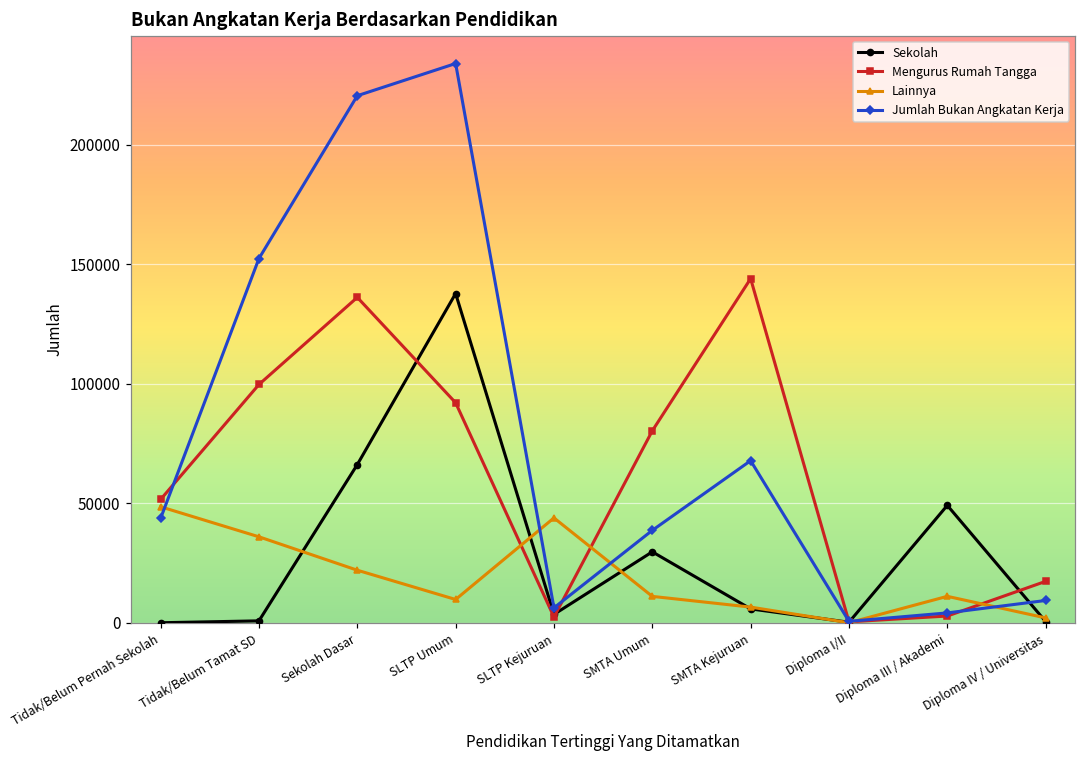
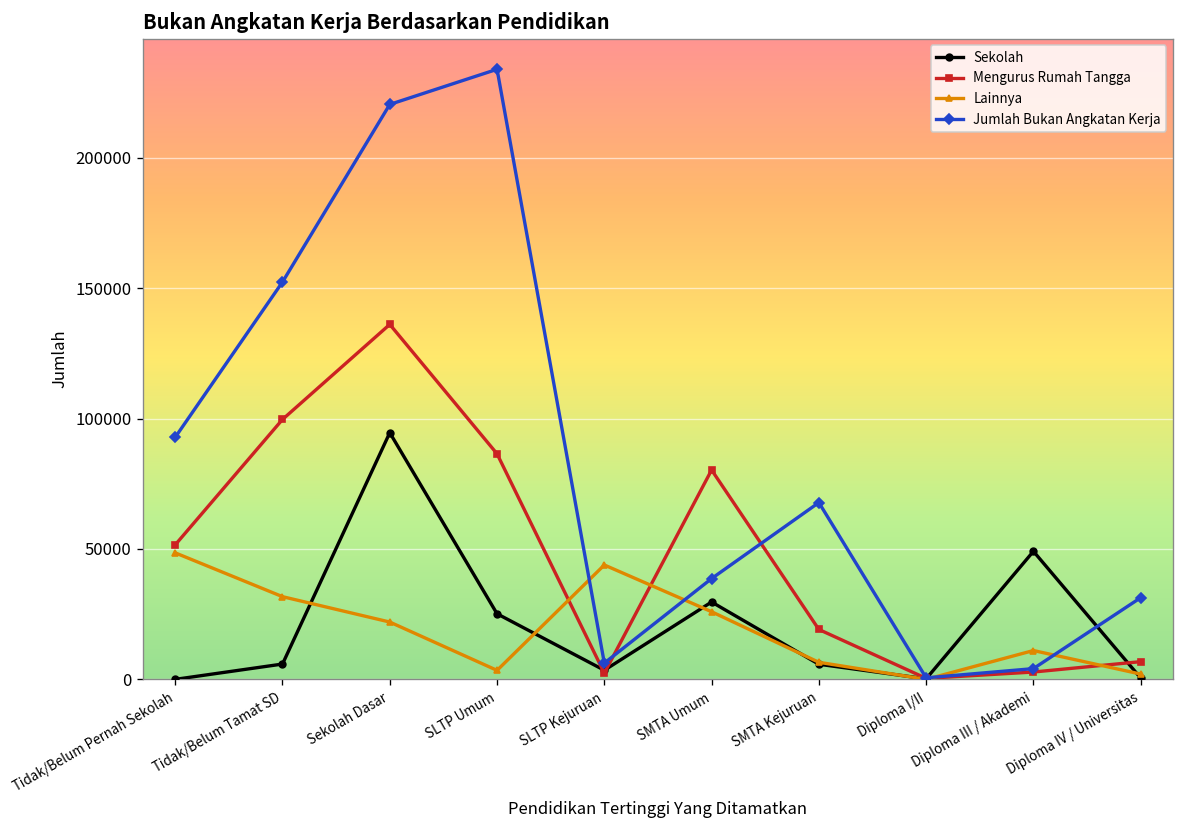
Jumlah Bukan Angkatan Kerja, Tidak/Belum Pernah Sekolah: 44000 -> 93000
Sekolah, Tidak/Belum Tamat SD: 1000 -> 6000
Lainnya, Tidak/Belum Tamat SD: 36000 -> 32000
Sekolah, Sekolah Dasar: 66000 -> 95000
Sekolah, SLTP Umum: 138000 -> 25000
Mengurus Rumah Tangga, SLTP Umum: 92000 -> 86000
Lainnya, SLTP Umum: 10000 -> 3000
Lainnya, SMTA Umum: 11000 -> 26000
Mengurus Rumah Tangga, SMTA Kejuruan: 144000 -> 19000
Mengurus Rumah Tangga, Diploma IV / Universitas: 17000 -> 7000
Jumlah Bukan Angkatan Kerja, Diploma IV / Universitas: 9000 -> 31000
